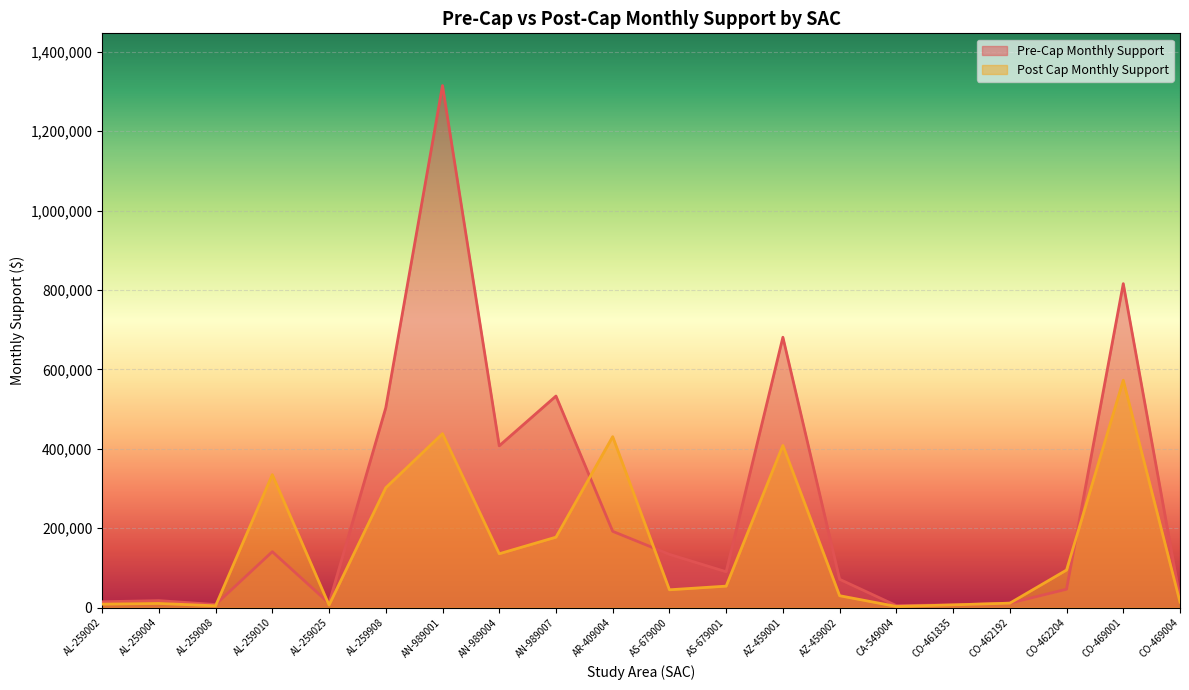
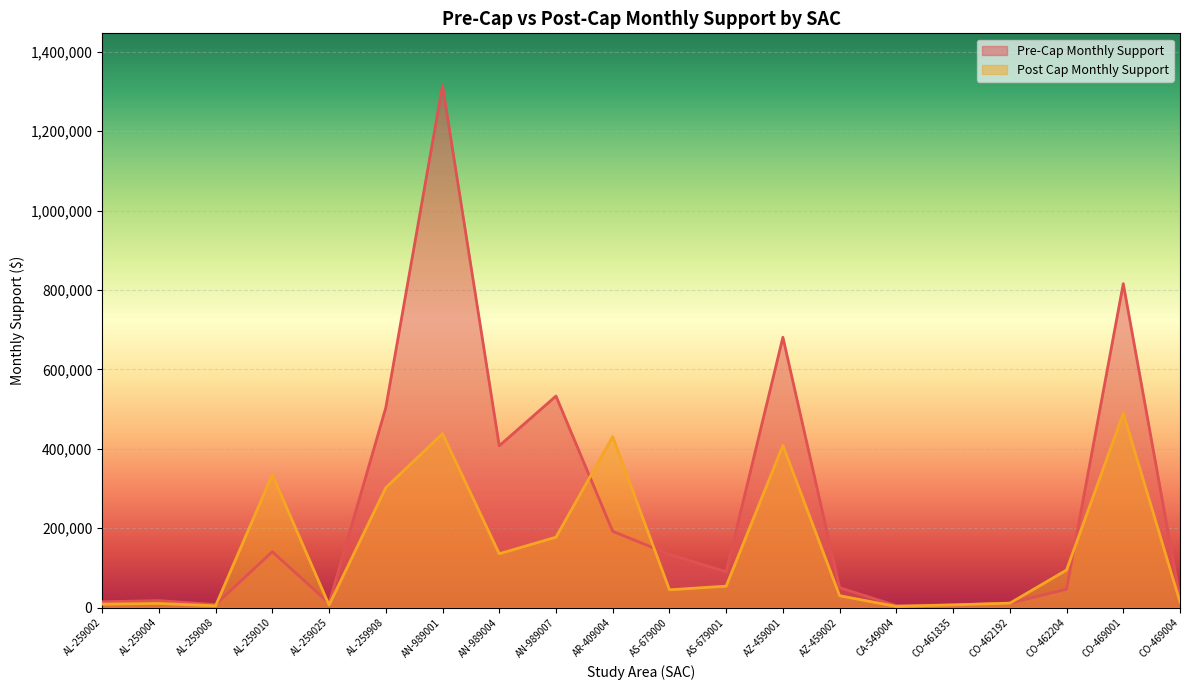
Pre-Cap Monthly Support, AZ-459002: 70,000 -> 50,000
Post Cap Monthly Support, CO-469001: 570,000 -> 490,000
